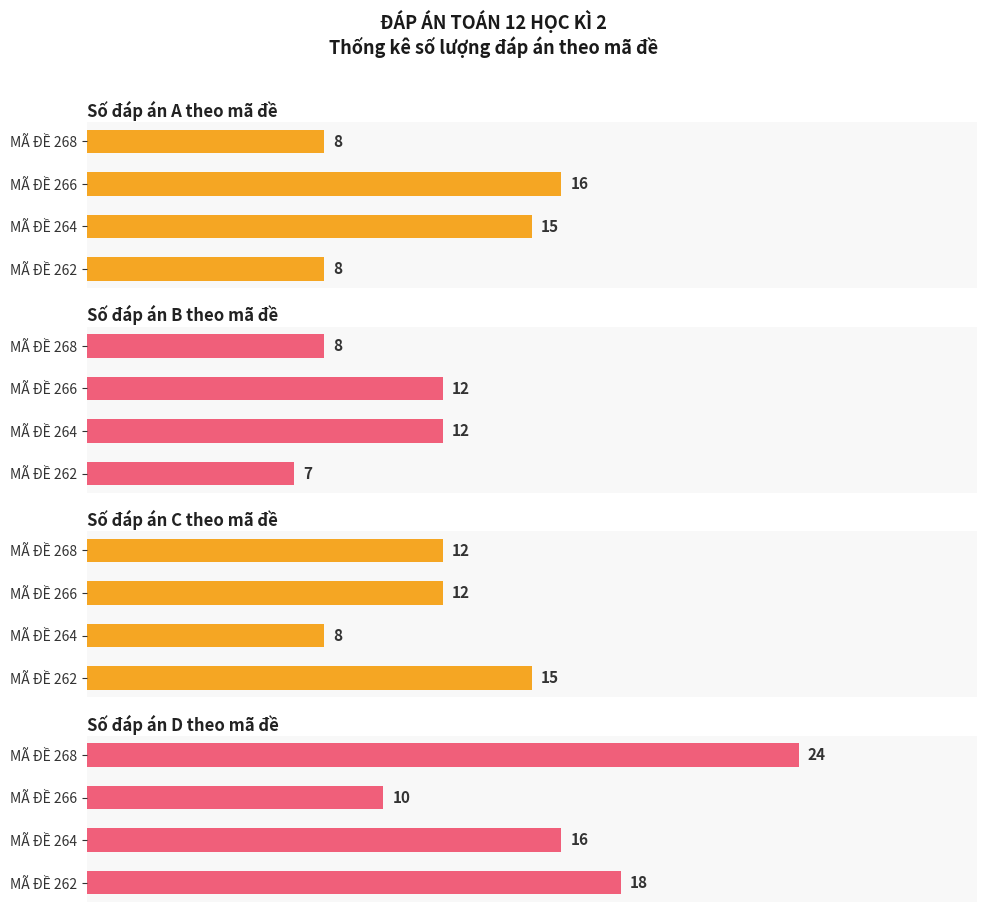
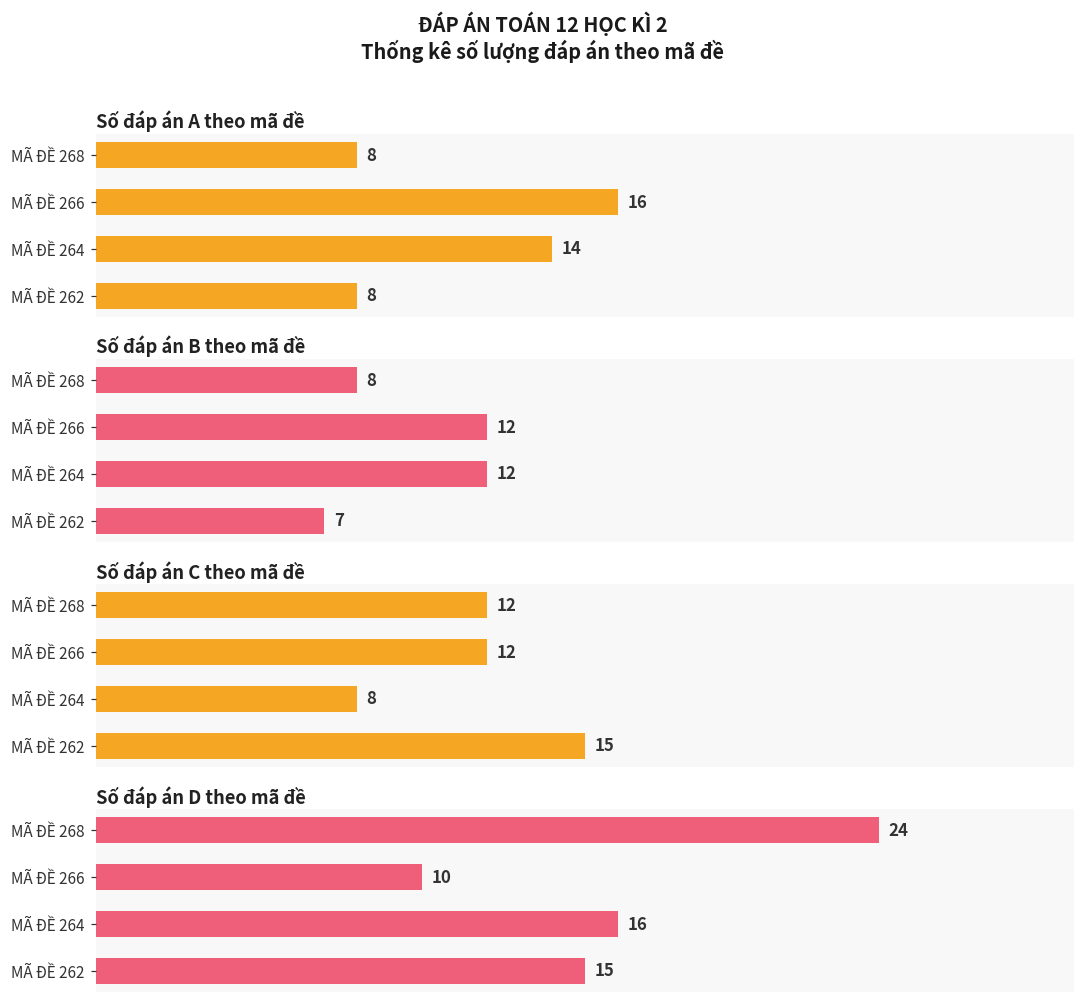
Số đáp án A theo mã đề, MÃ ĐỀ 264: 15 -> 14
Số đáp án D theo mã đề, MÃ ĐỀ 262: 18 -> 15
